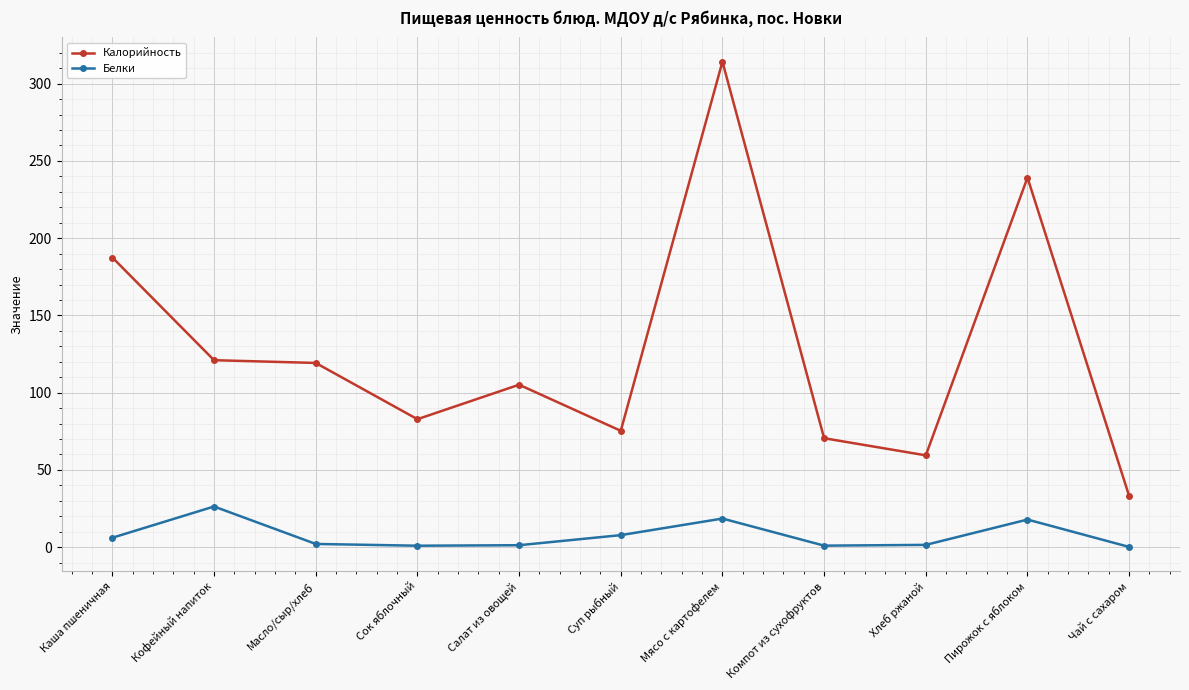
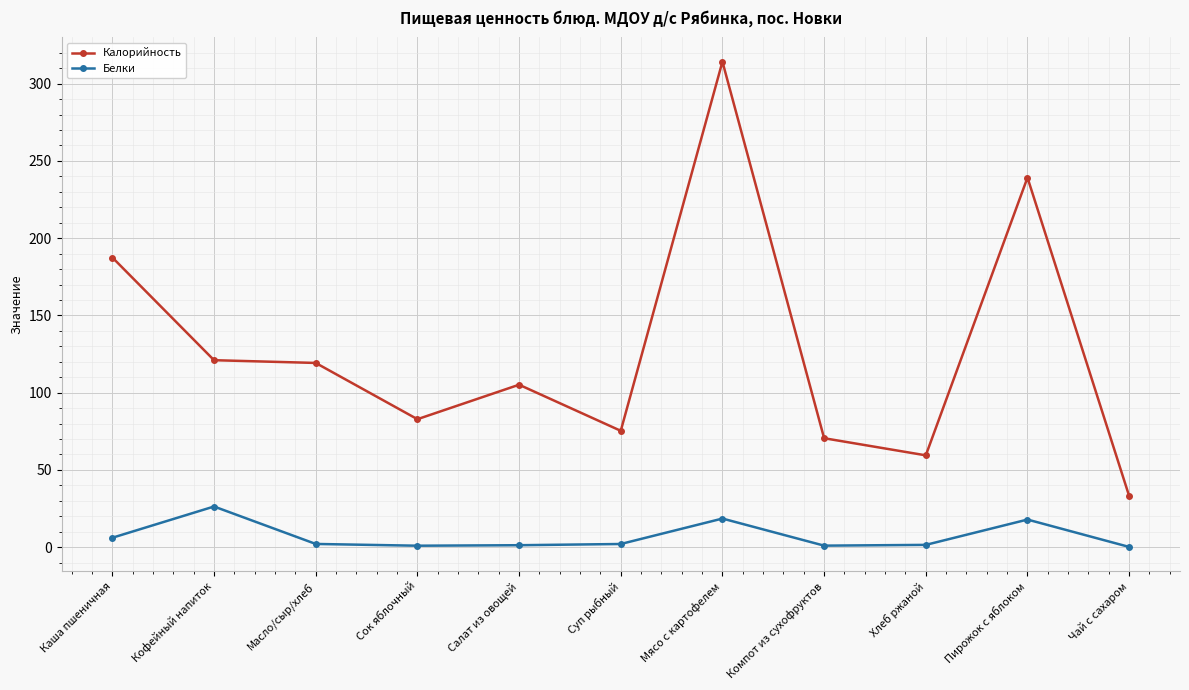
Белки, Суп рыбный: 8 -> 2
